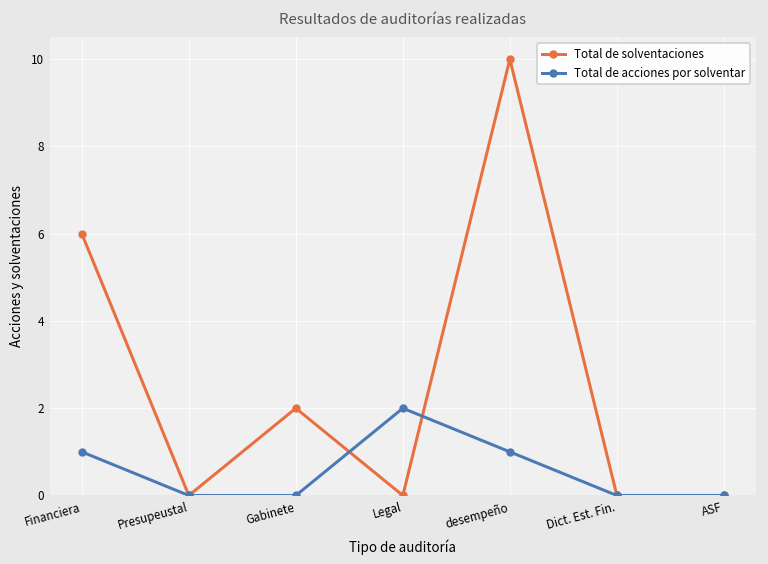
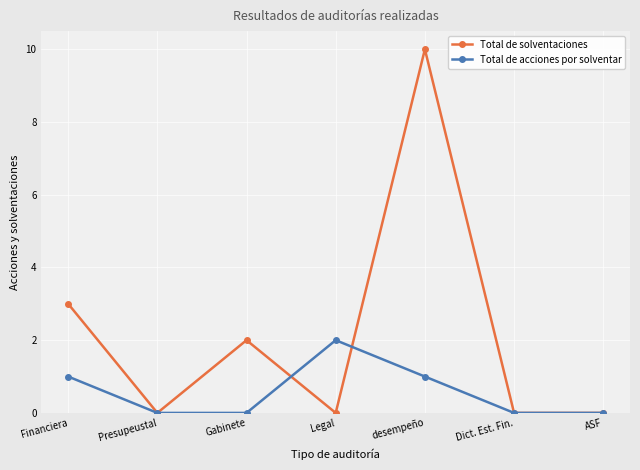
Total de solventaciones, Financiera: 6 -> 3
